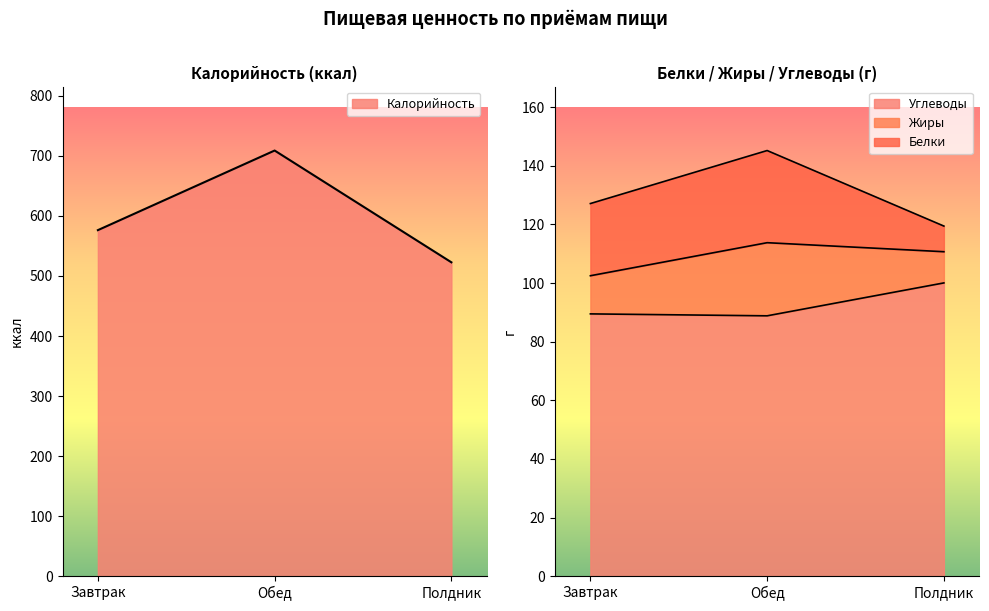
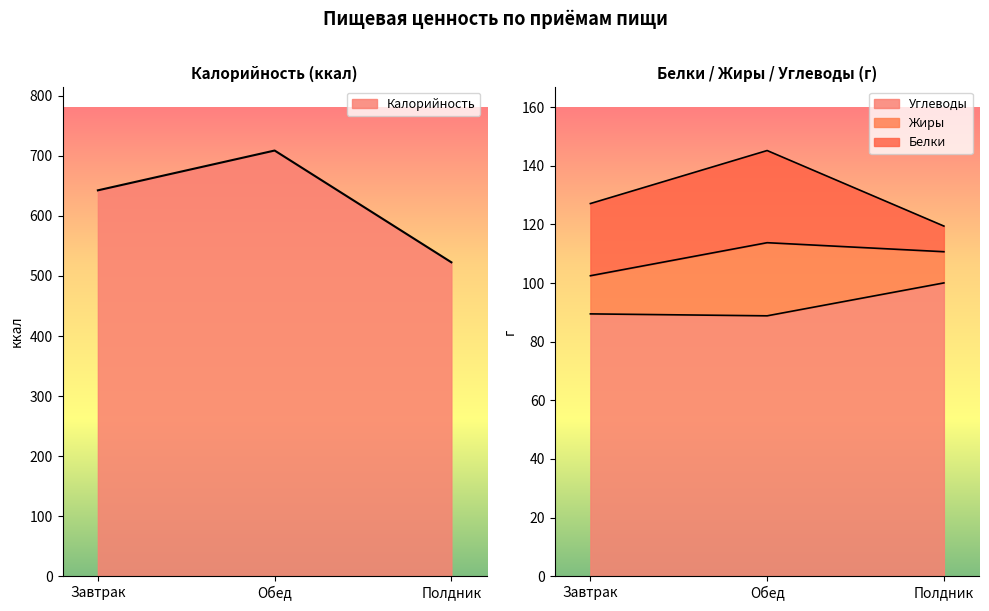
Калорийность (ккал), Завтрак: 580 -> 640
